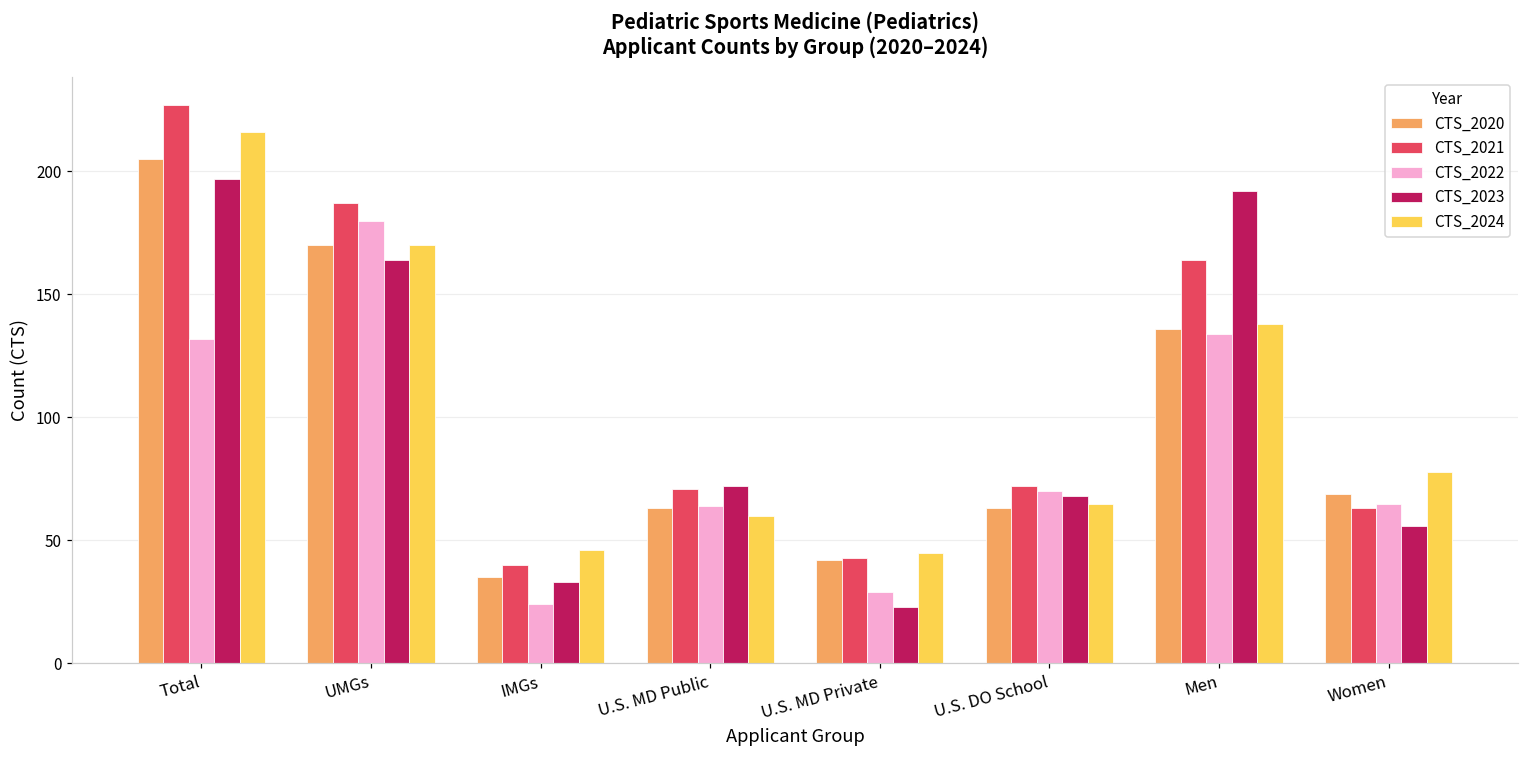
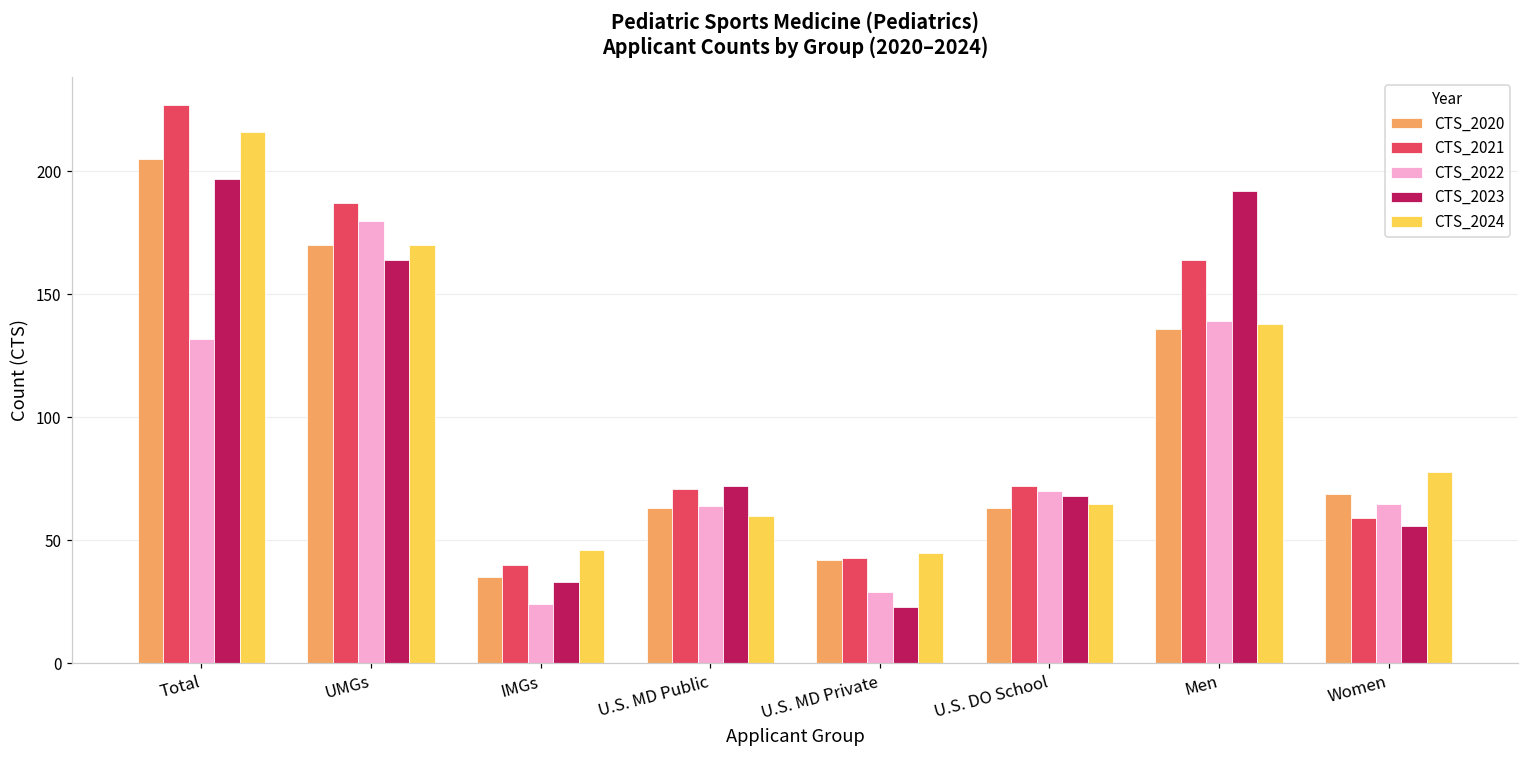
CTS_2022, Men: 134 -> 139
CTS_2021, Women: 63 -> 59
